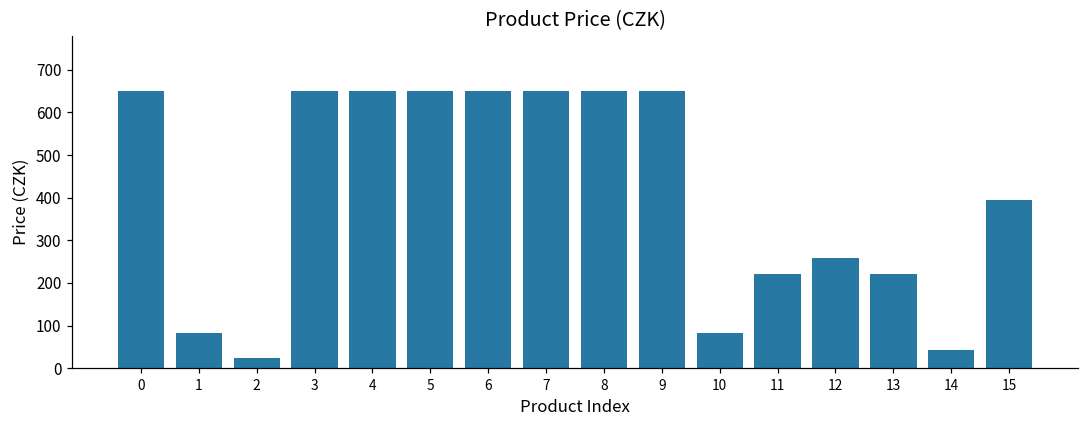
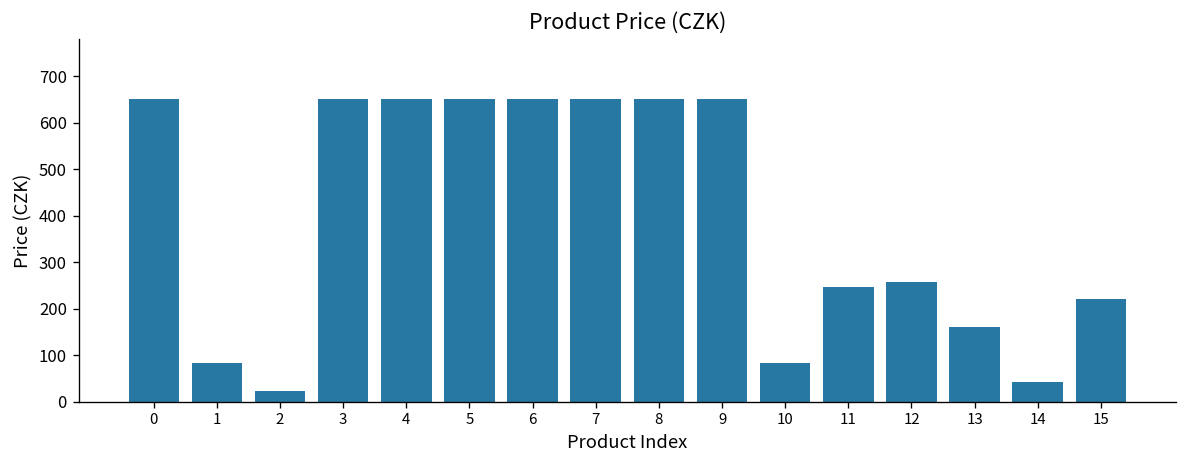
11: 220 -> 250
13: 220 -> 160
15: 400 -> 220
